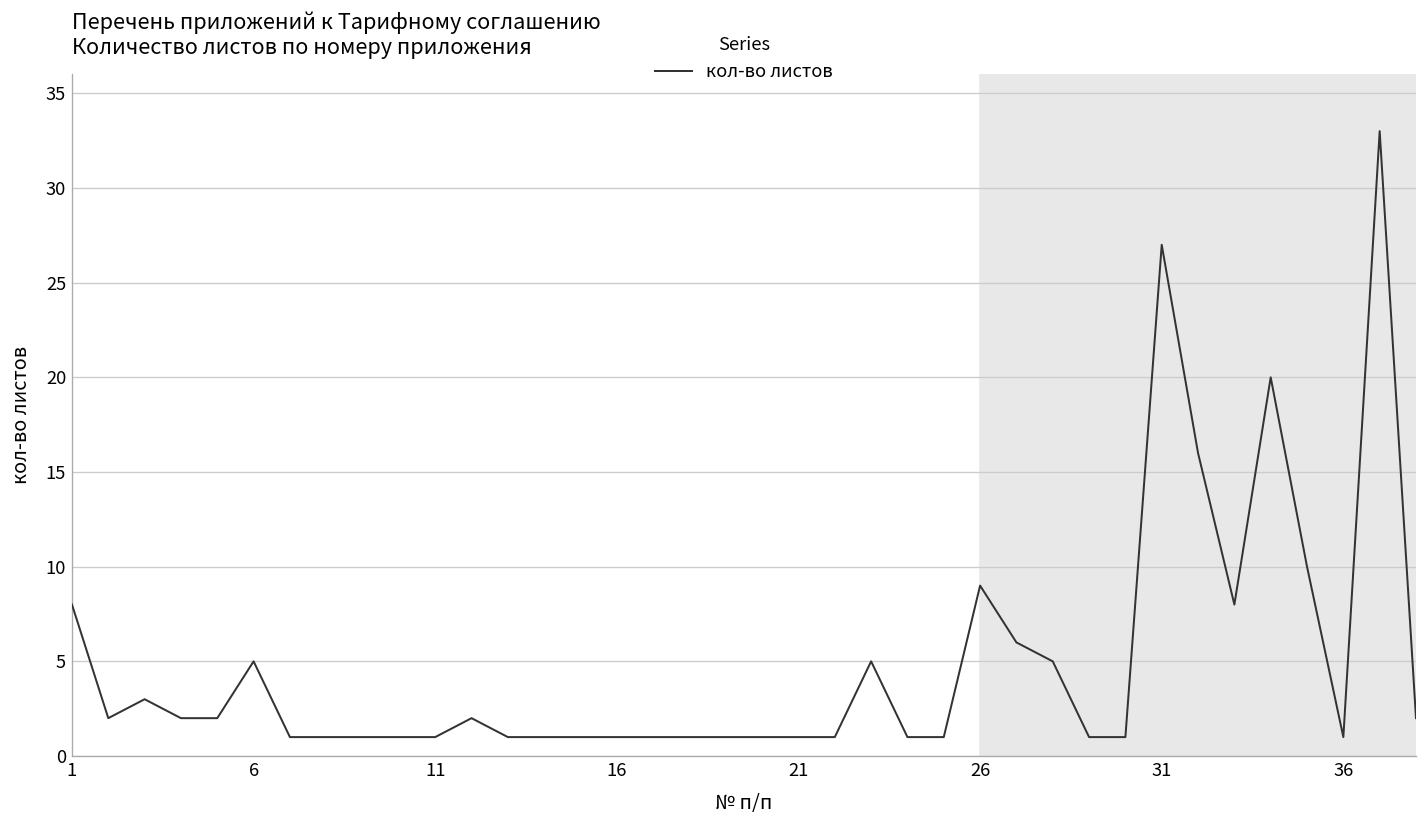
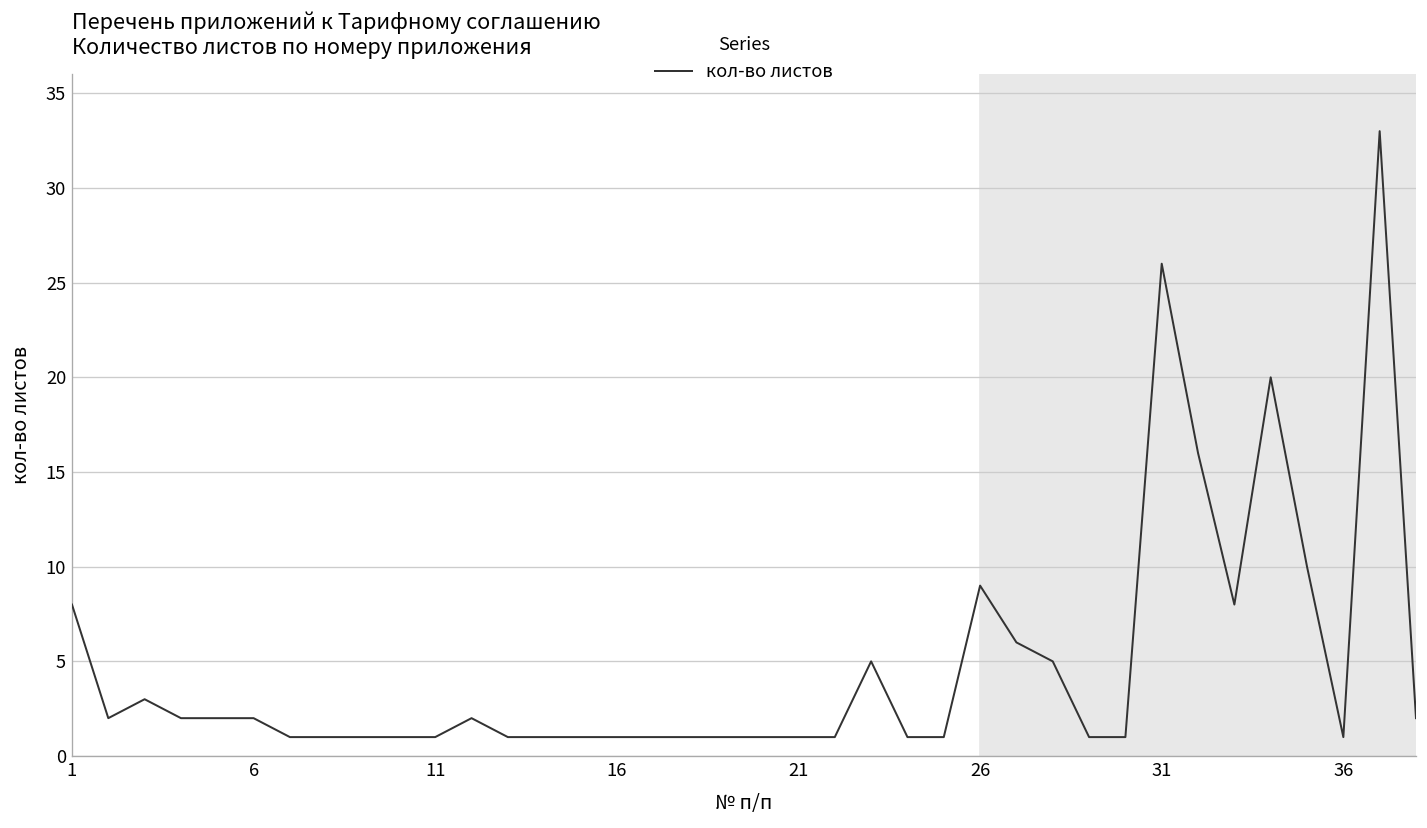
6: 5 -> 2
31: 27 -> 26
